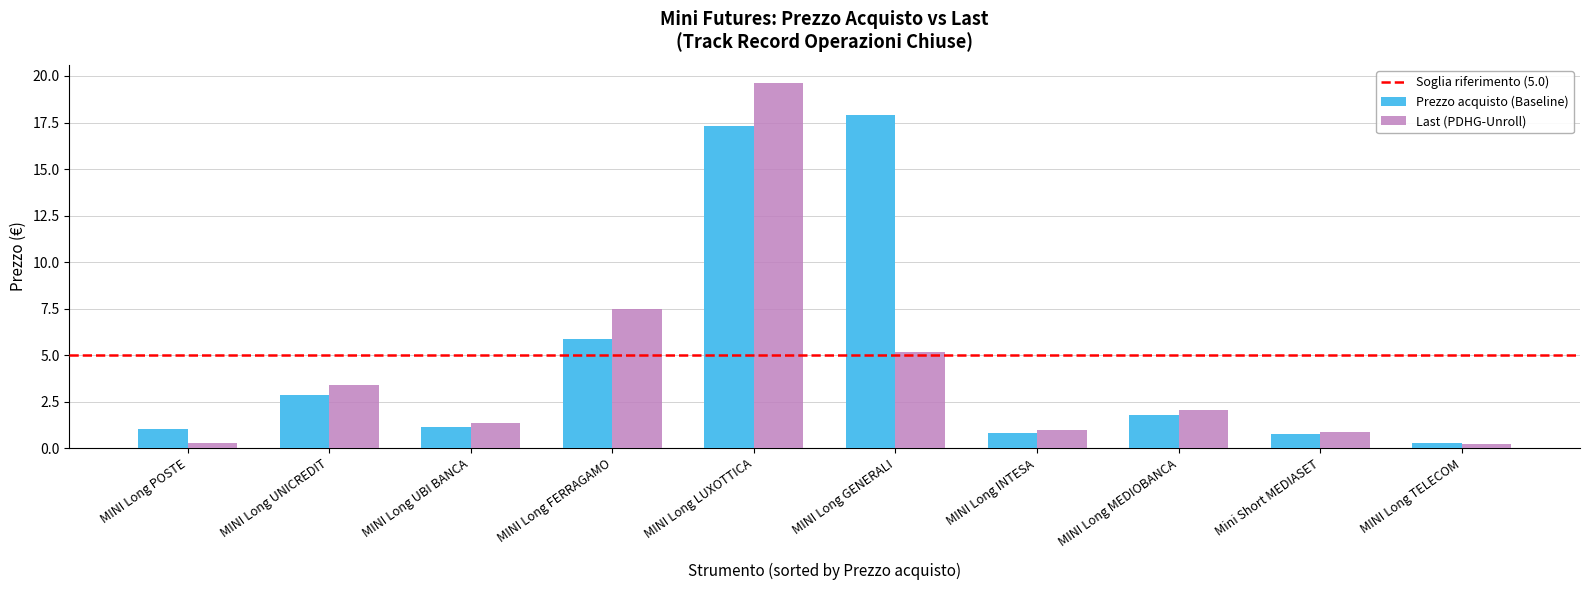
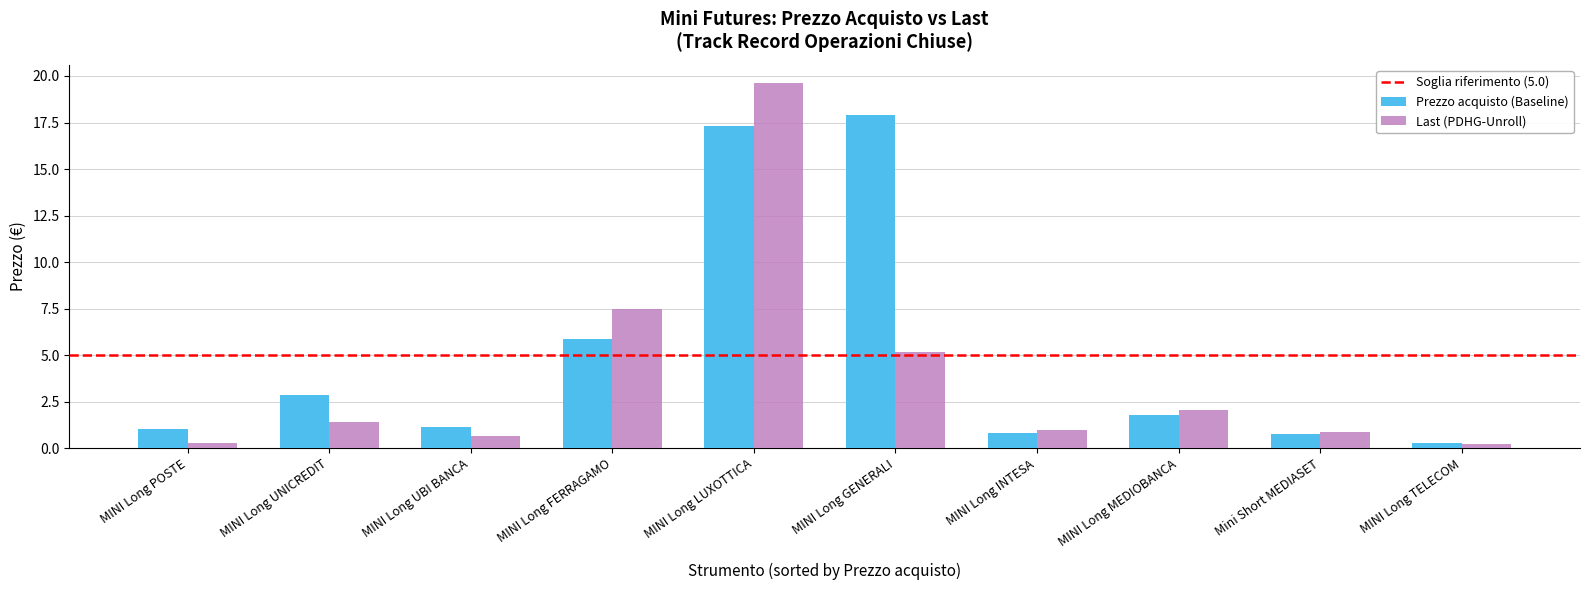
Last (PDHG-Unroll), MINI Long UNICREDIT: 3.4 -> 1.4
Last (PDHG-Unroll), MINI Long UBI BANCA: 1.3 -> 0.6
